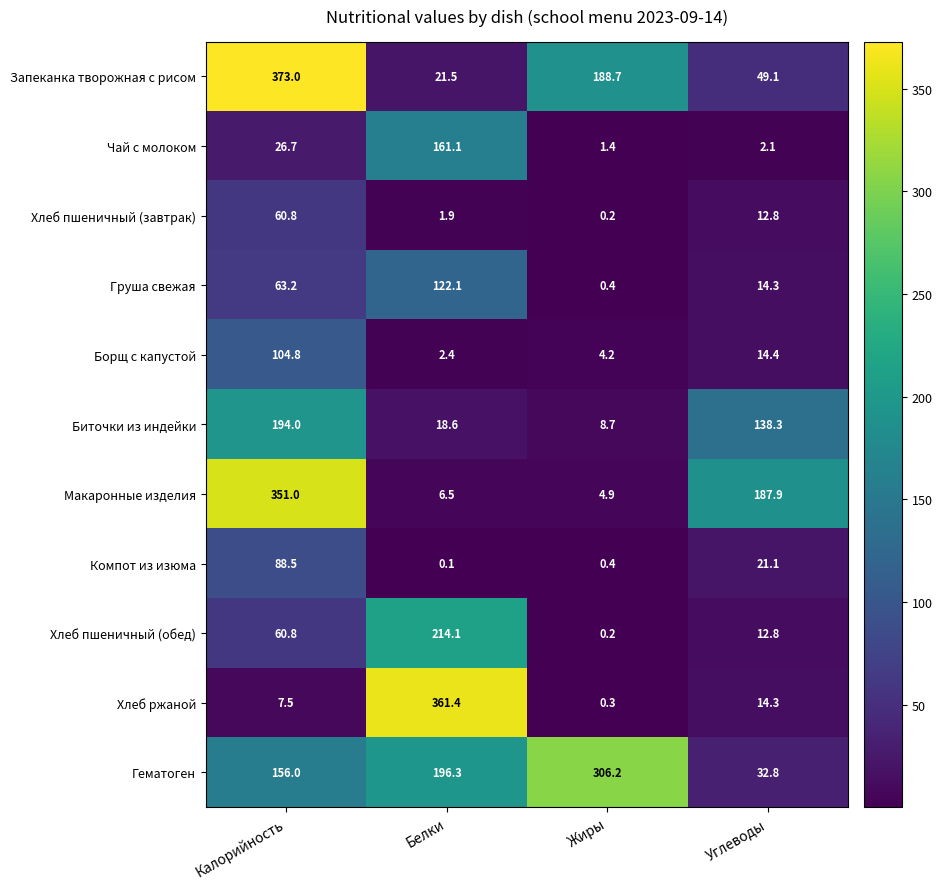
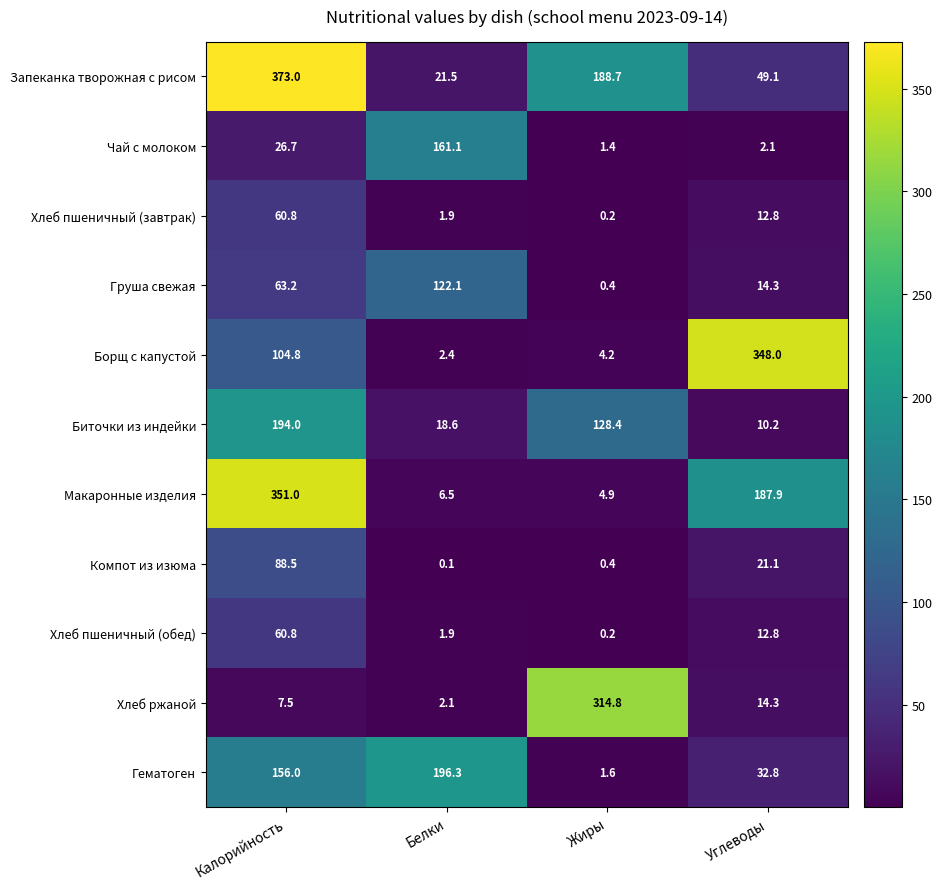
Борщ с капустой, Углеводы: 14.4 -> 348.0
Биточки из индейки, Жиры: 8.7 -> 128.4
Биточки из индейки, Углеводы: 138.3 -> 10.2
Хлеб пшеничный (обед), Белки: 214.1 -> 1.9
Хлеб ржаной, Белки: 361.4 -> 2.1
Хлеб ржаной, Жиры: 0.3 -> 314.8
Гематоген, Жиры: 306.2 -> 1.6
